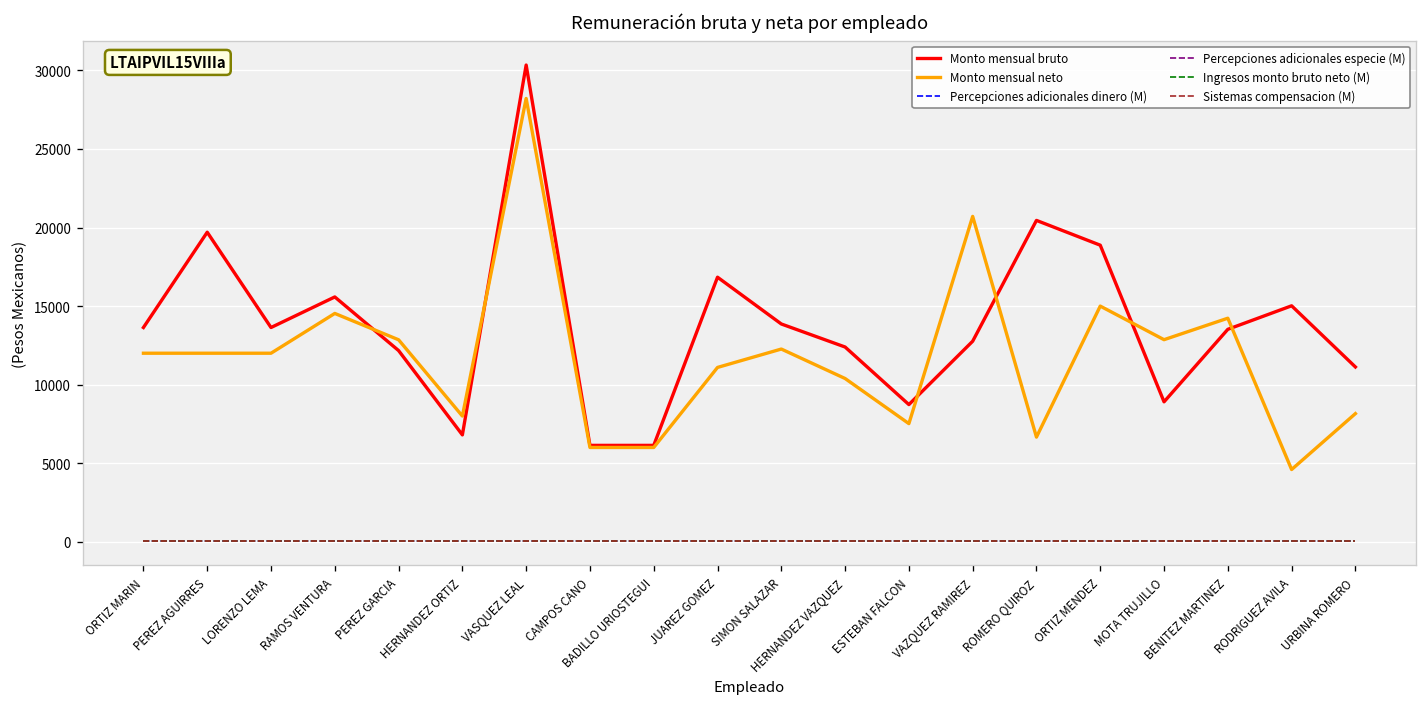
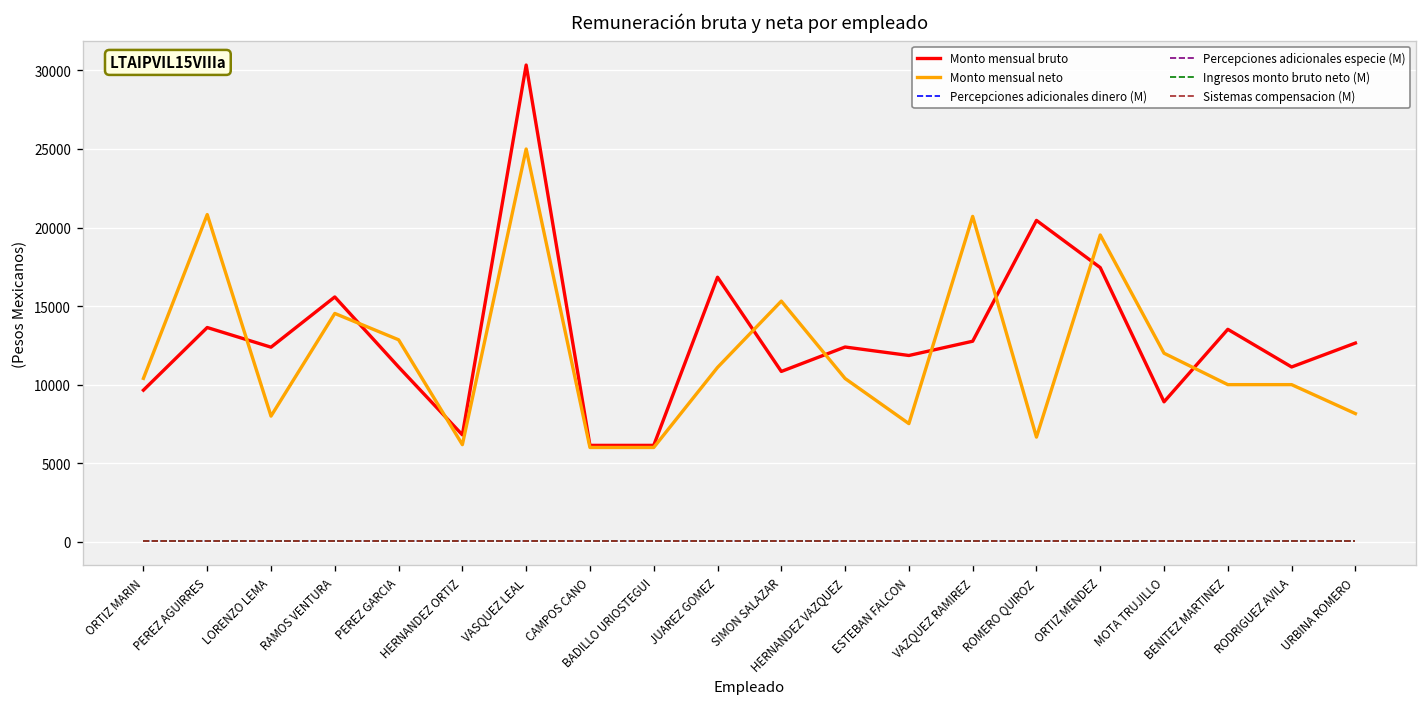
Monto mensual bruto, ORTIZ MARIN: 13600 -> 9600
Monto mensual neto, ORTIZ MARIN: 12000 -> 10400
Monto mensual bruto, PEREZ AGUIRRES: 19700 -> 13600
Monto mensual neto, PEREZ AGUIRRES: 12000 -> 20800
Monto mensual bruto, LORENZO LEMA: 13600 -> 12400
Monto mensual neto, LORENZO LEMA: 12000 -> 8000
Monto mensual bruto, PEREZ GARCIA: 12200 -> 11100
Monto mensual neto, HERNANDEZ ORTIZ: 8000 -> 6200
Monto mensual neto, VASQUEZ LEAL: 28200 -> 25000
Monto mensual bruto, SIMON SALAZAR: 13900 -> 10800
Monto mensual neto, SIMON SALAZAR: 12300 -> 15300
Monto mensual bruto, ESTEBAN FALCON: 8700 -> 11900
Monto mensual bruto, ORTIZ MENDEZ: 18900 -> 17500
Monto mensual neto, ORTIZ MENDEZ: 15000 -> 19500
Monto mensual neto, MOTA TRUJILLO: 12900 -> 12000
Monto mensual neto, BENITEZ MARTINEZ: 14200 -> 10000
Monto mensual bruto, RODRIGUEZ AVILA: 15000 -> 11100
Monto mensual neto, RODRIGUEZ AVILA: 4600 -> 10000
Monto mensual bruto, URBINA ROMERO: 11100 -> 12600
